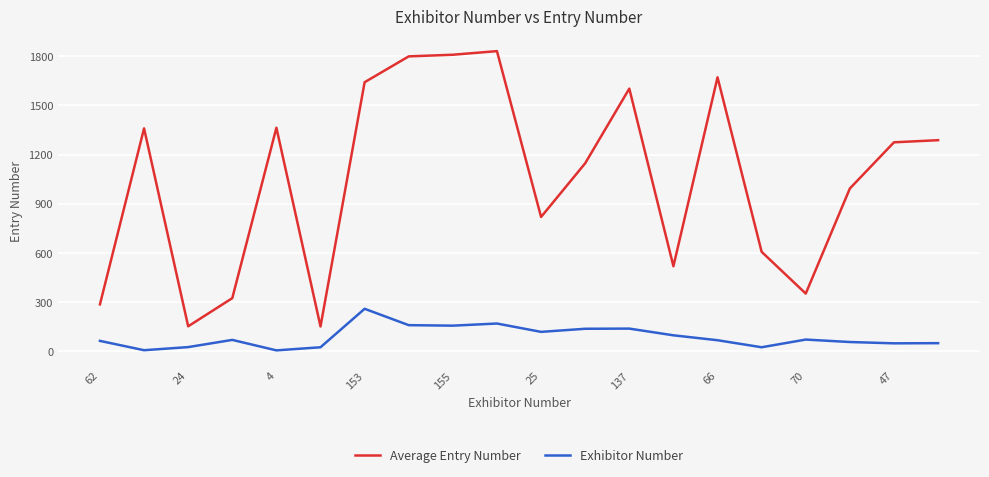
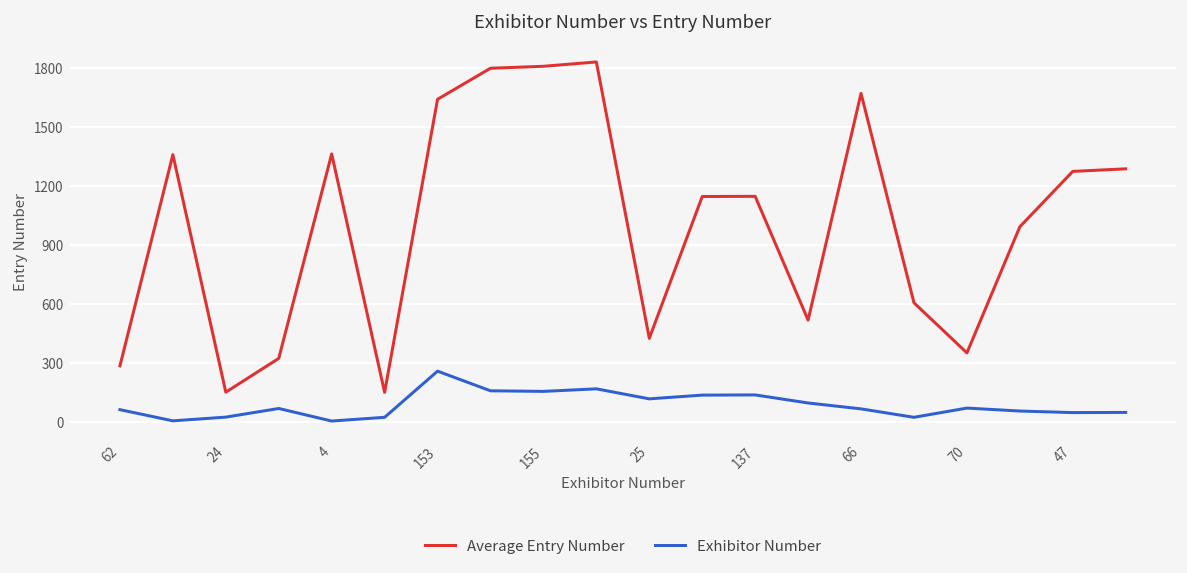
Average Entry Number, 25: 820 -> 430
Average Entry Number, 137: 1600 -> 1150
